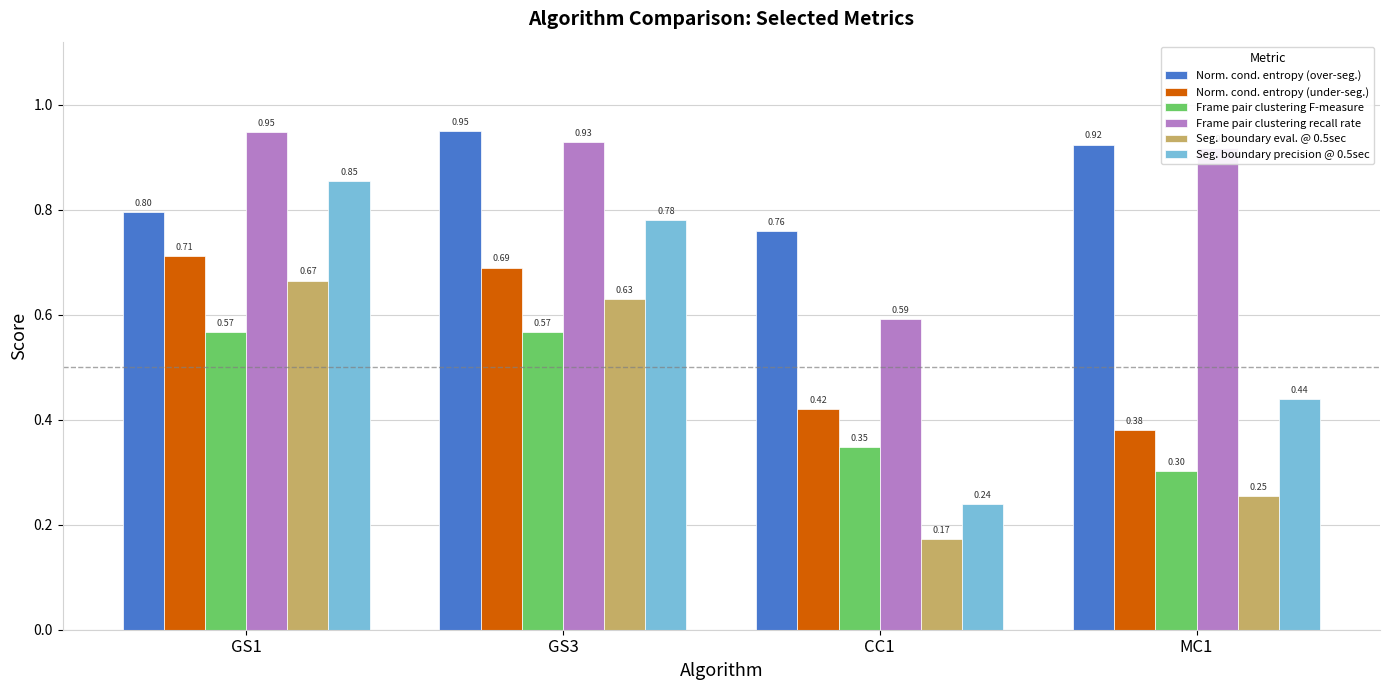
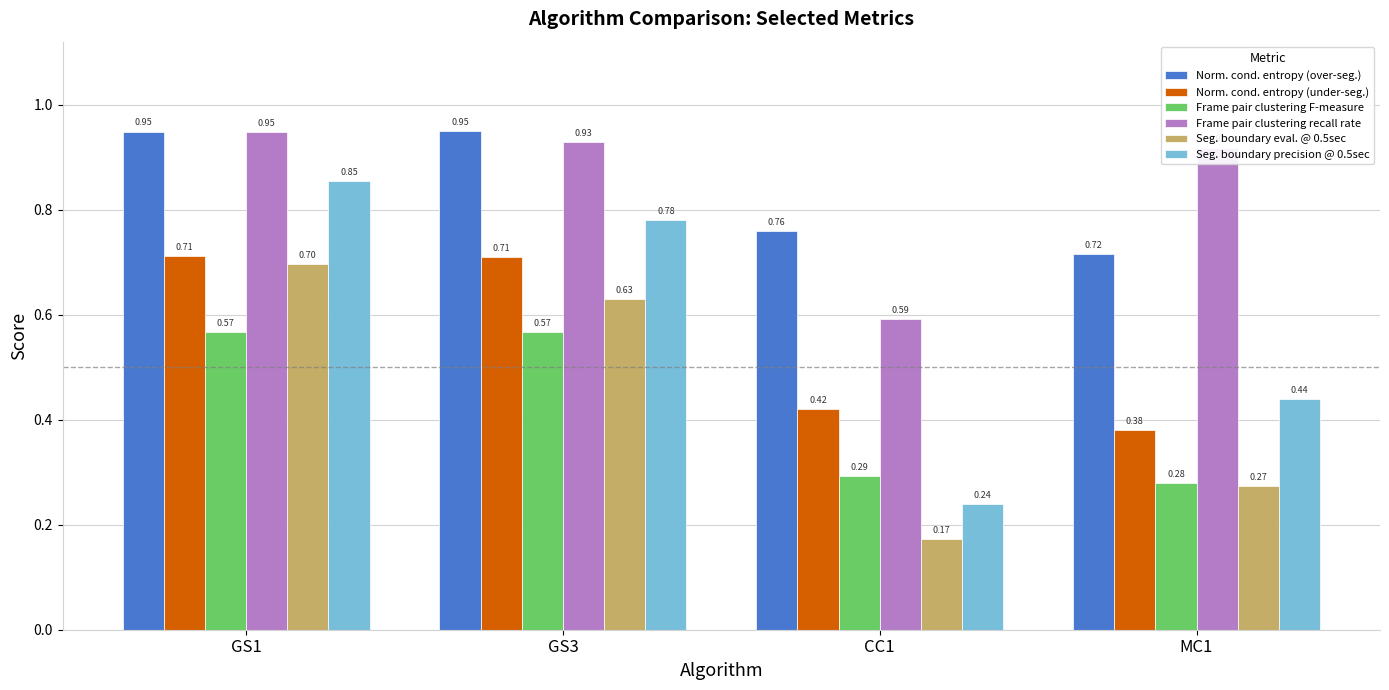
Norm. cond. entropy (over-seg.), GS1: 0.80 -> 0.95
Seg. boundary eval. @ 0.5sec, GS1: 0.67 -> 0.70
Norm. cond. entropy (under-seg.), GS3: 0.69 -> 0.71
Frame pair clustering F-measure, CC1: 0.35 -> 0.29
Norm. cond. entropy (over-seg.), MC1: 0.92 -> 0.72
Frame pair clustering F-measure, MC1: 0.30 -> 0.28
Seg. boundary eval. @ 0.5sec, MC1: 0.25 -> 0.27
